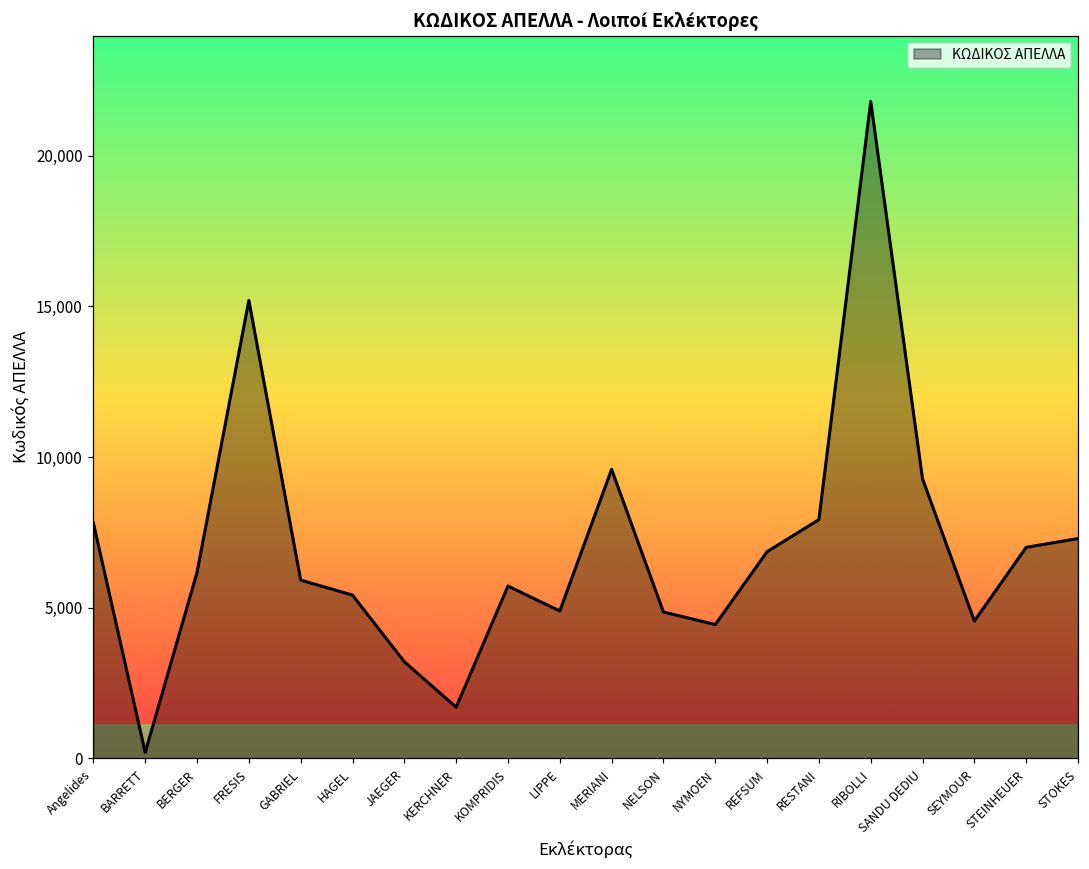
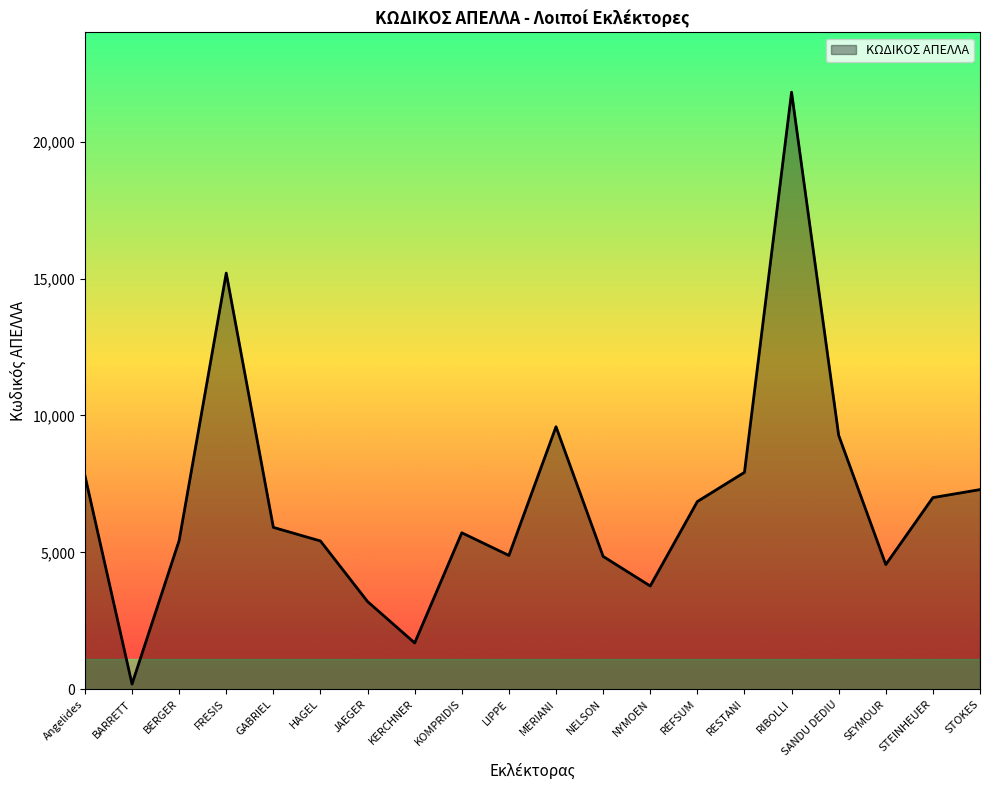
BERGER: 6,200 -> 5,400
NYMOEN: 4,400 -> 3,800
